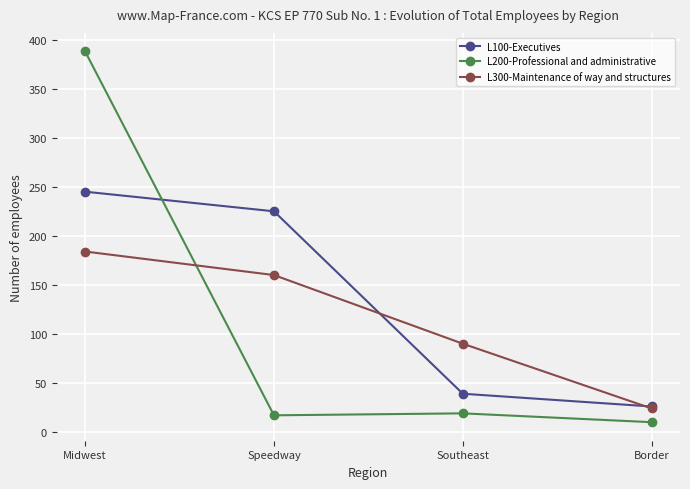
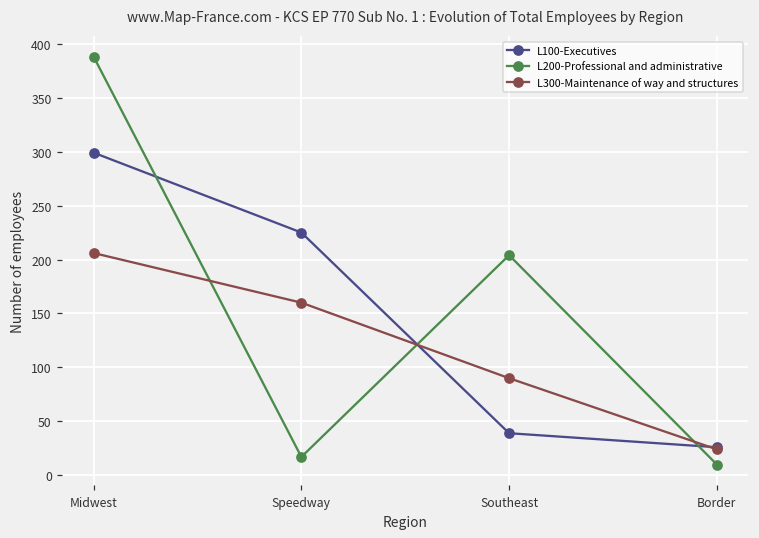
L100-Executives, Midwest: 250 -> 300
L300-Maintenance of way and structures, Midwest: 180 -> 210
L200-Professional and administrative, Southeast: 20 -> 200
